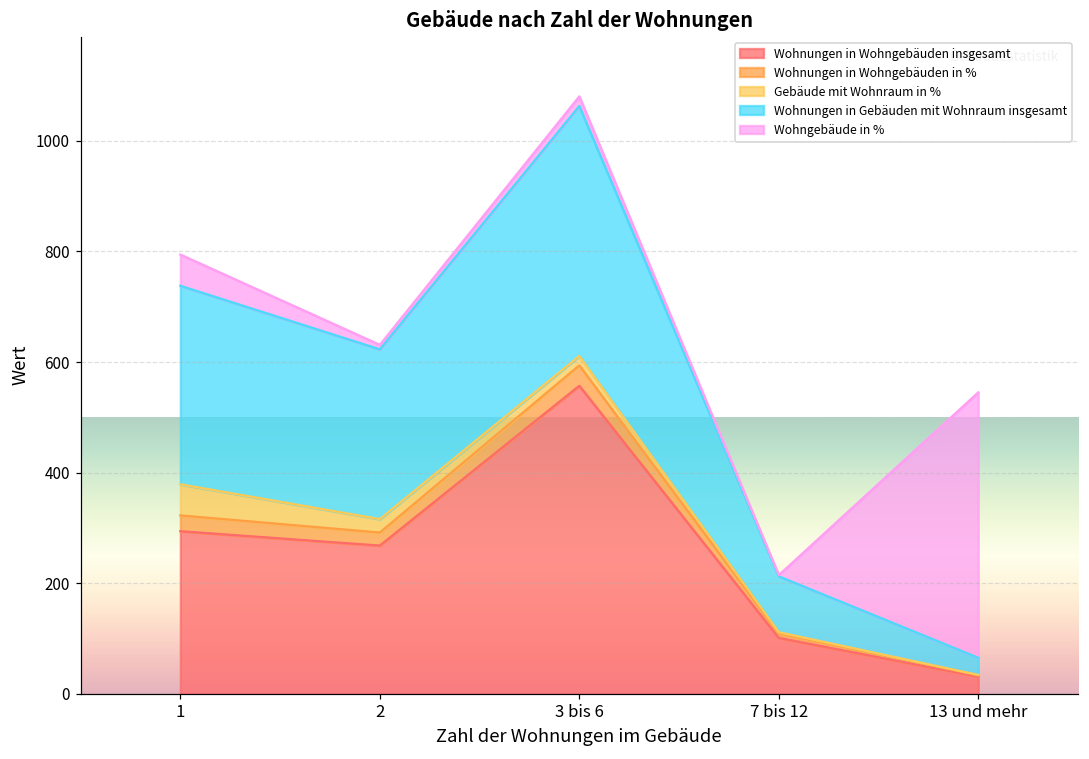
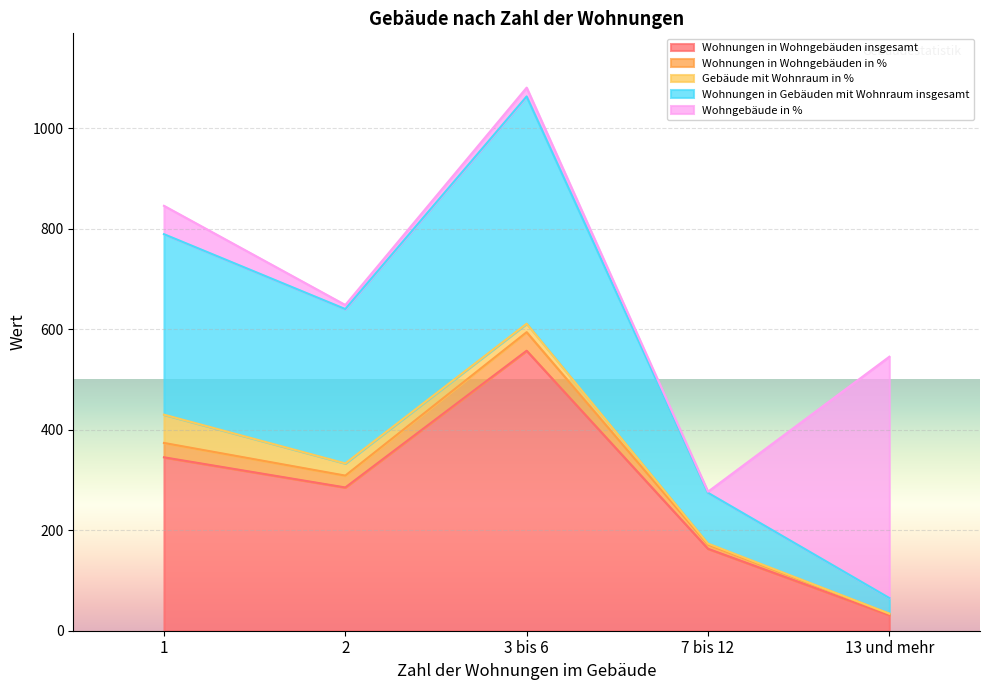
Wohnungen in Wohngebäuden insgesamt, 1: 290 -> 350
Wohnungen in Wohngebäuden insgesamt, 2: 270 -> 290
Wohnungen in Wohngebäuden insgesamt, 7 bis 12: 100 -> 160
